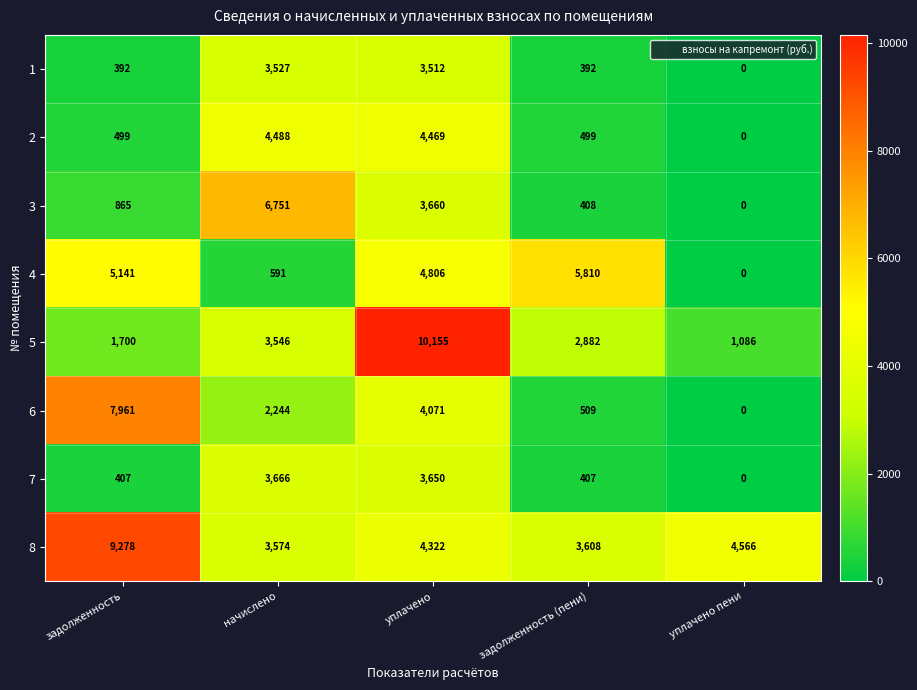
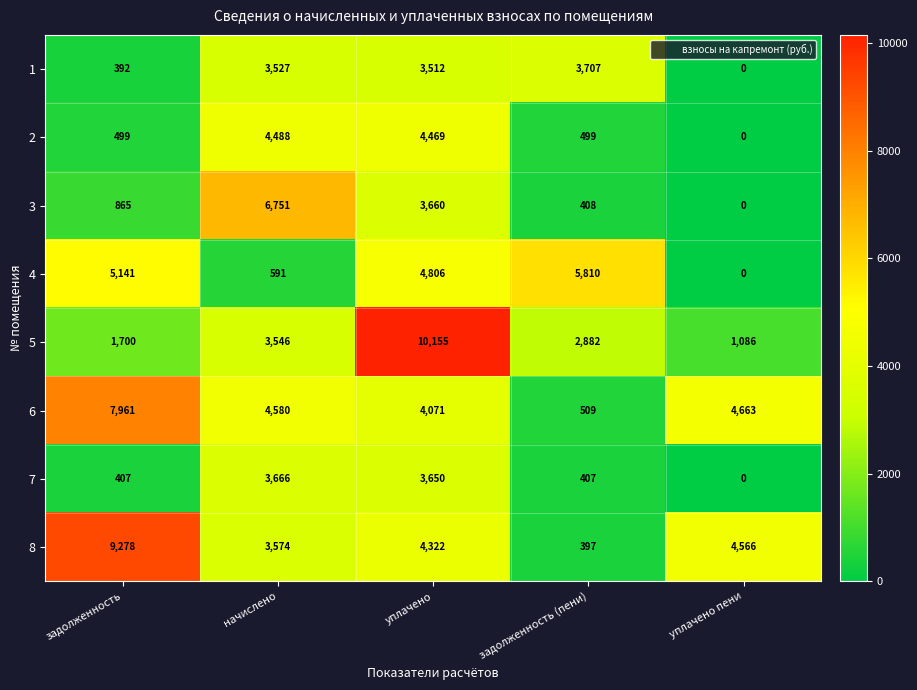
1, задолженность (пени): 392 -> 3,707
6, начислено: 2,244 -> 4,580
6, уплачено пени: 0 -> 4,663
8, задолженность (пени): 3,608 -> 397
